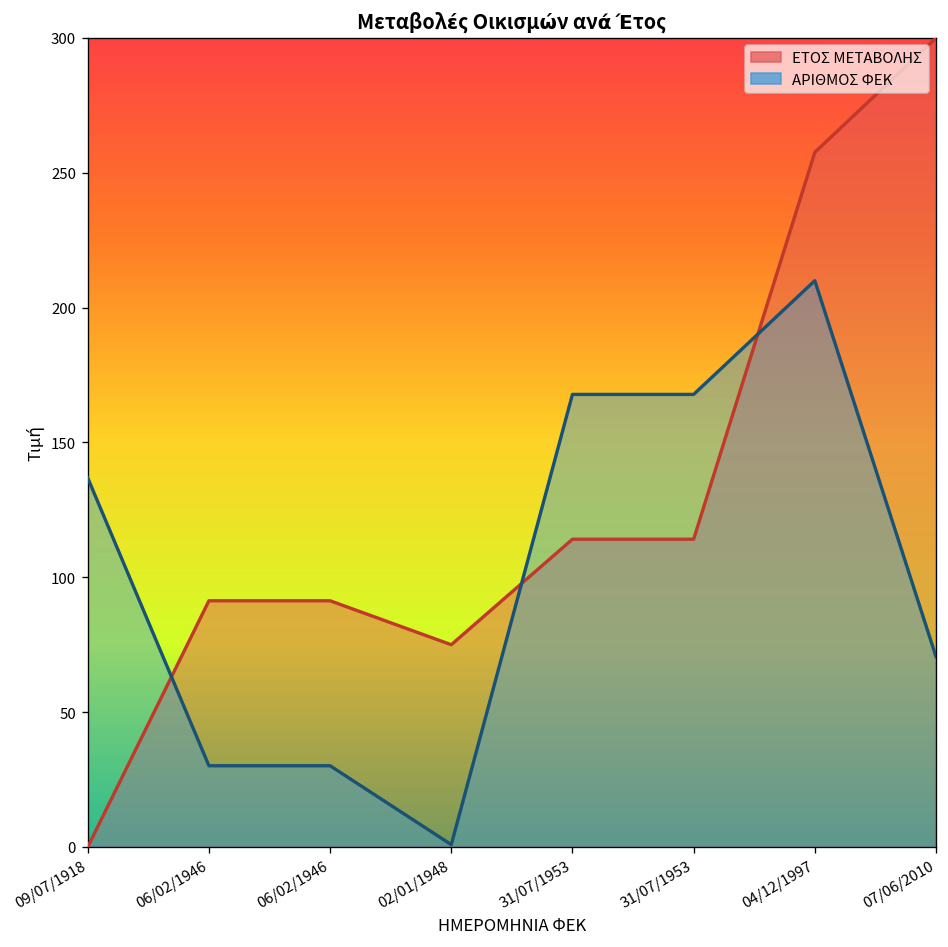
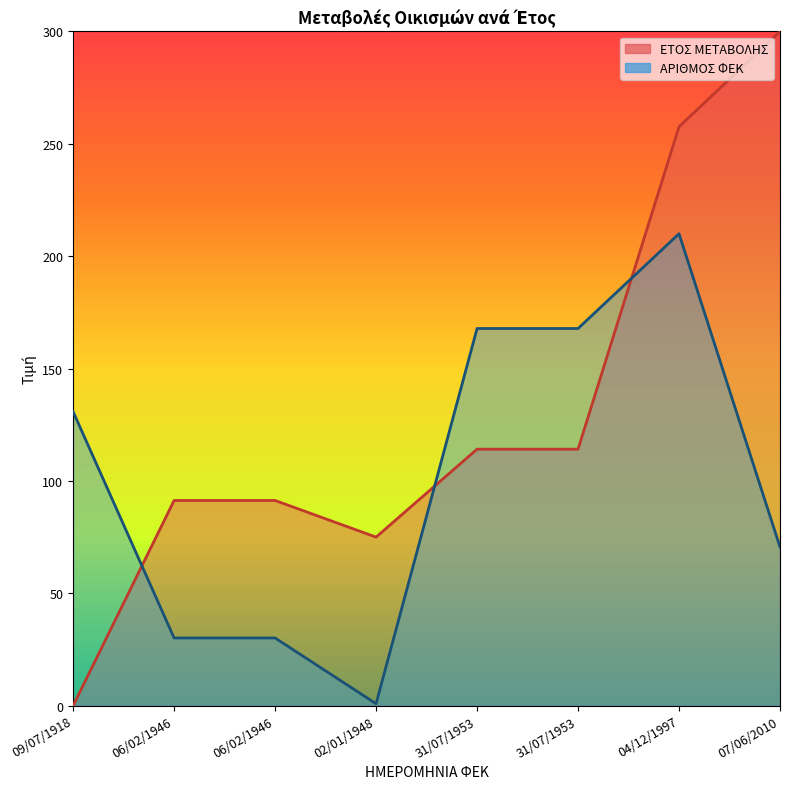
ΑΡΙΘΜΟΣ ΦΕΚ, 09/07/1918: 137 -> 131
